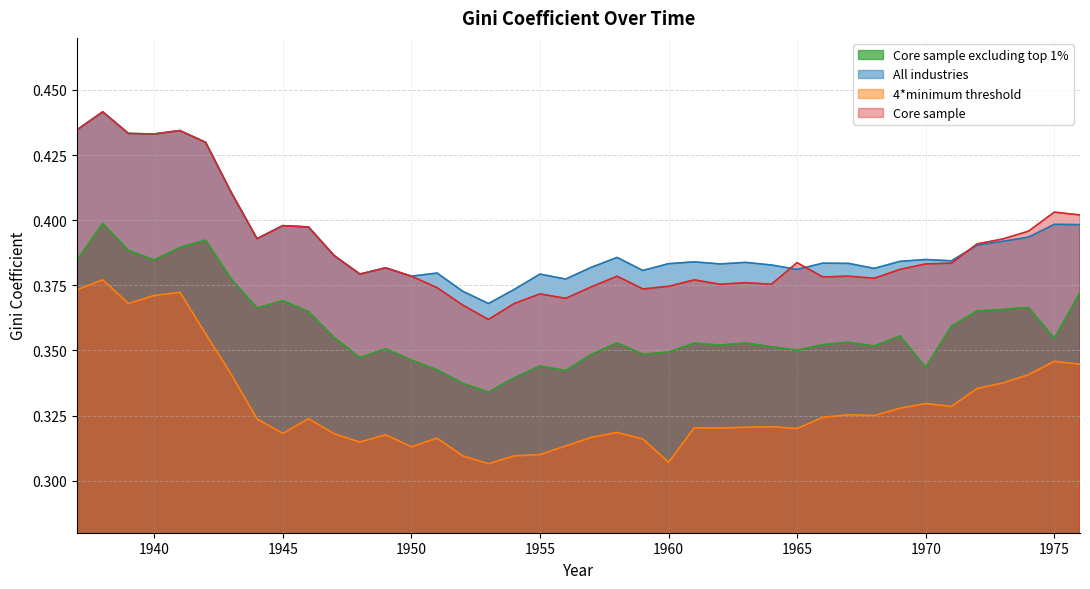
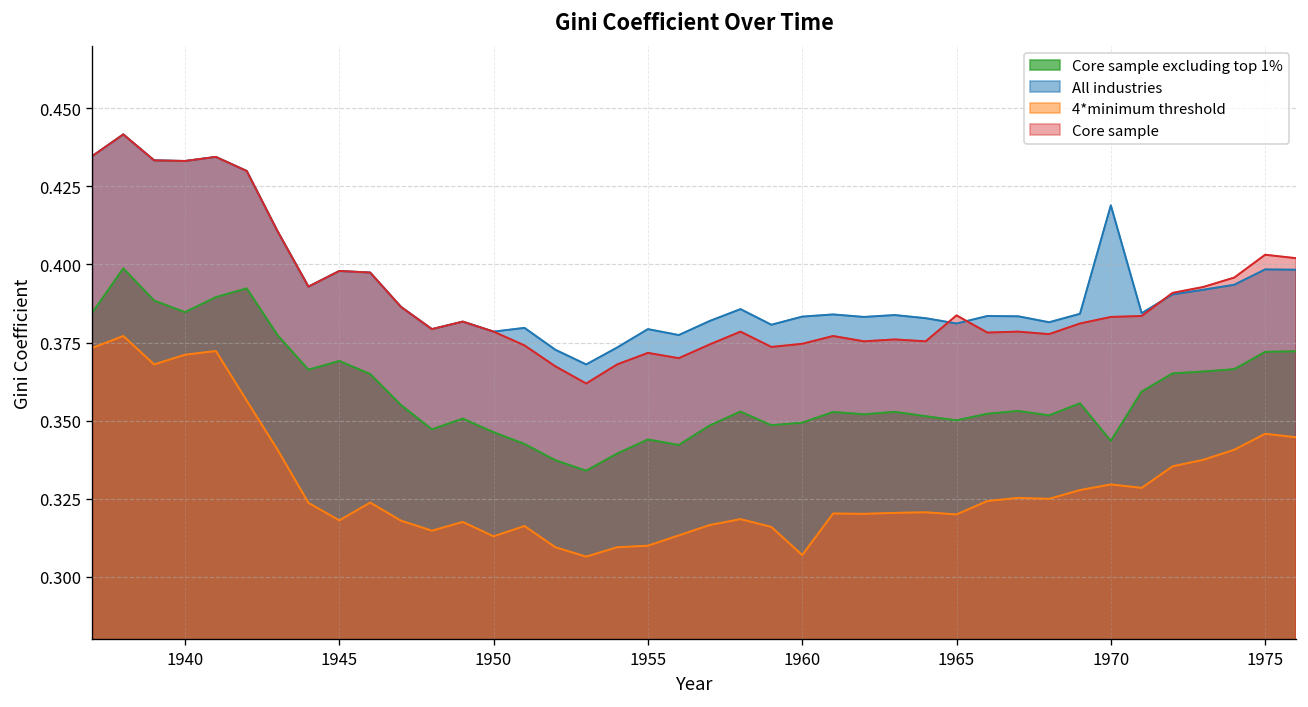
All industries, 1970: 0.385 -> 0.419
Core sample excluding top 1%, 1975: 0.355 -> 0.372
